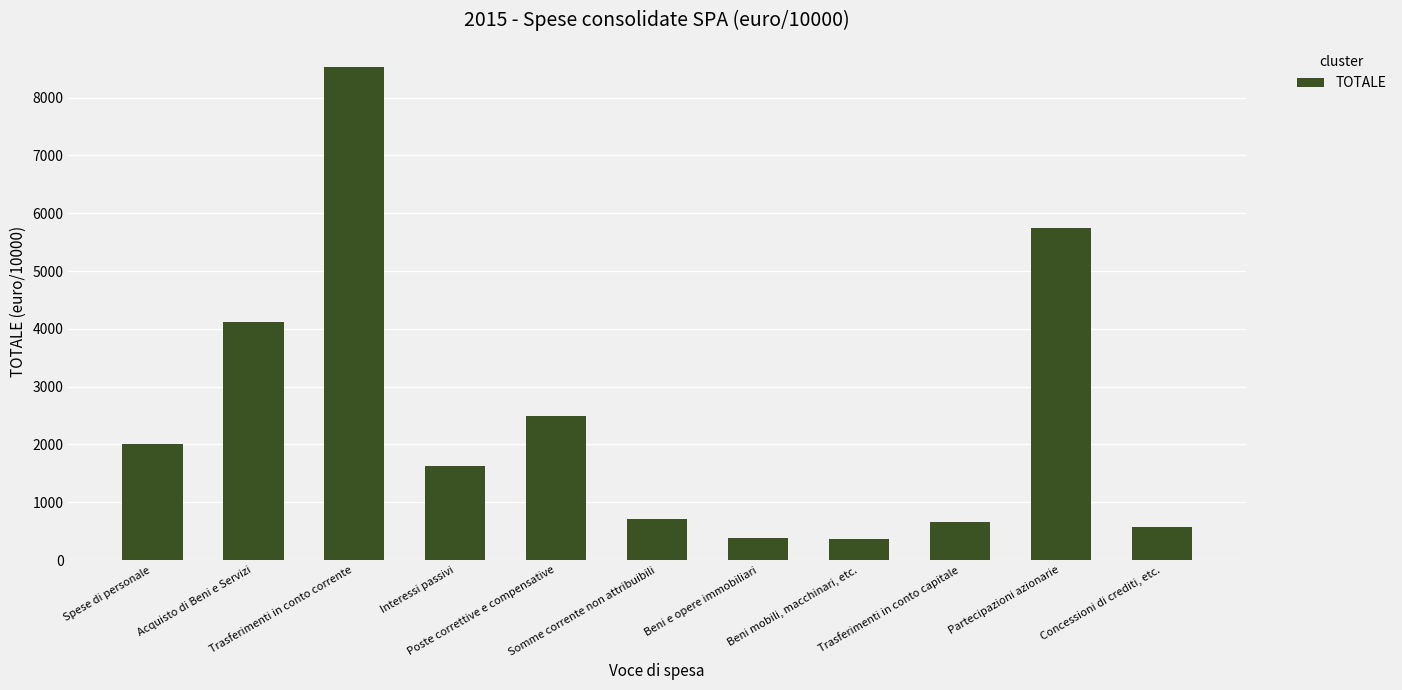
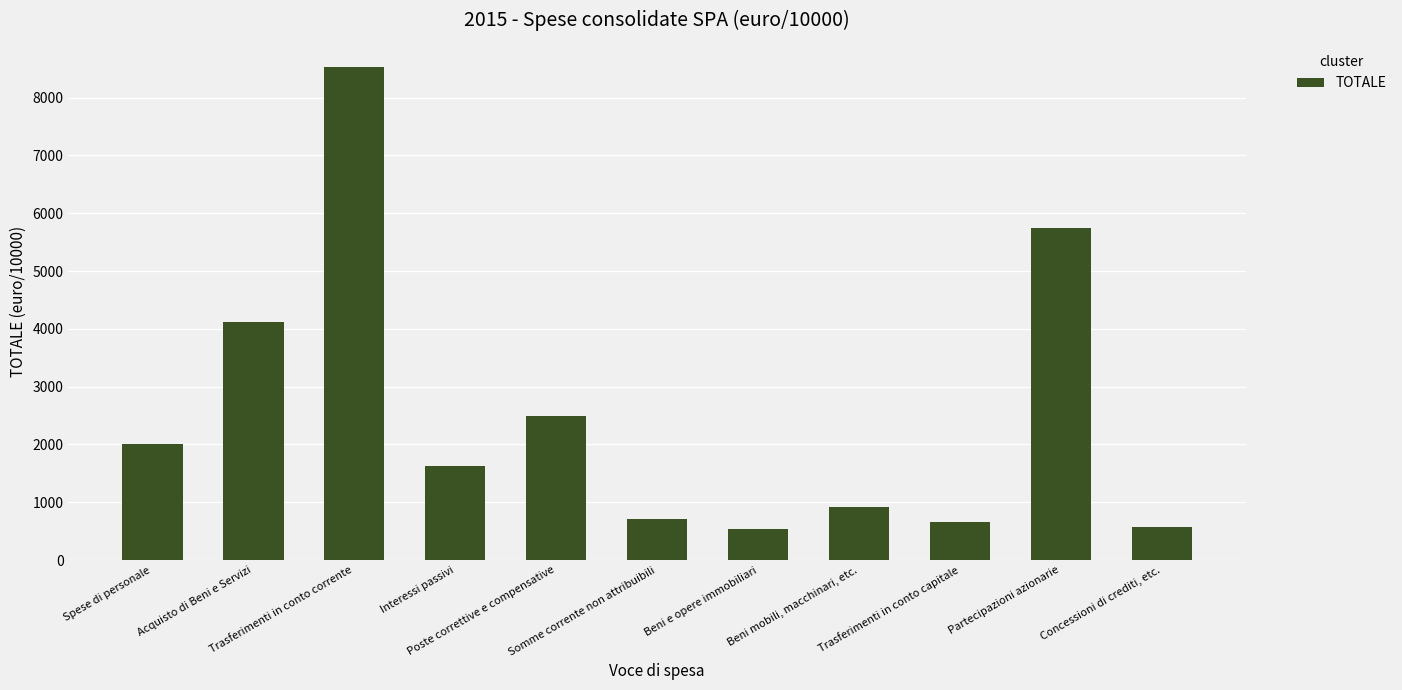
Beni e opere immobiliari: 400 -> 500
Beni mobili, macchinari, etc.: 400 -> 900
